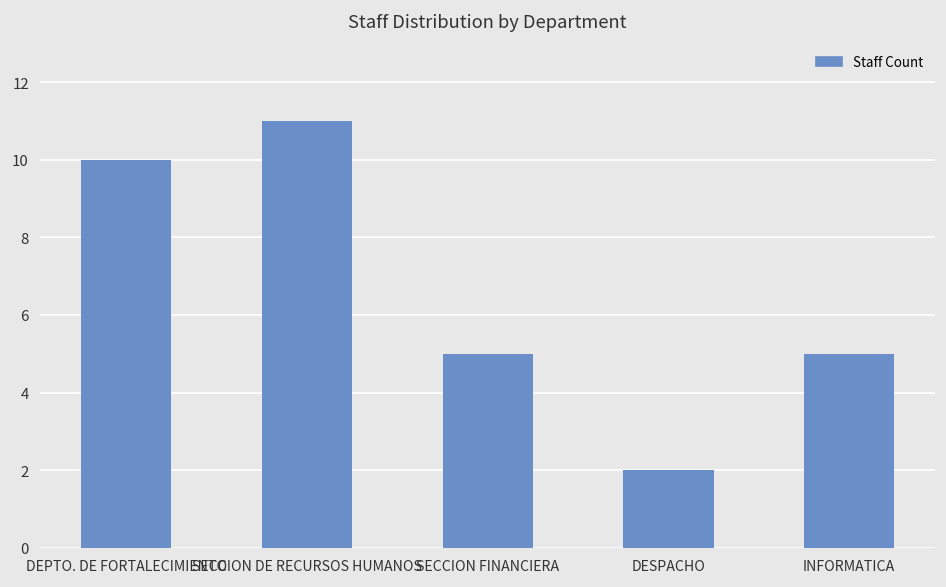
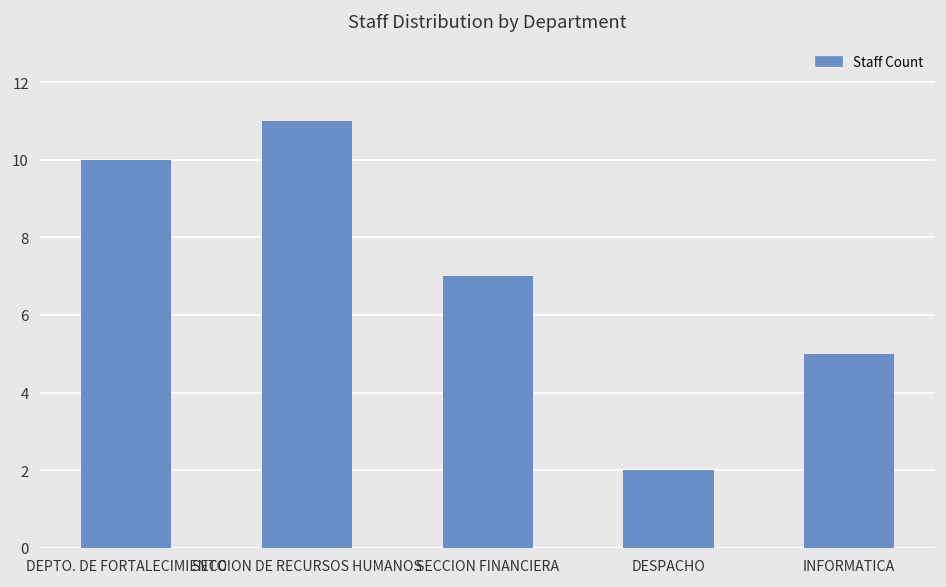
SECCION FINANCIERA: 5 -> 7
